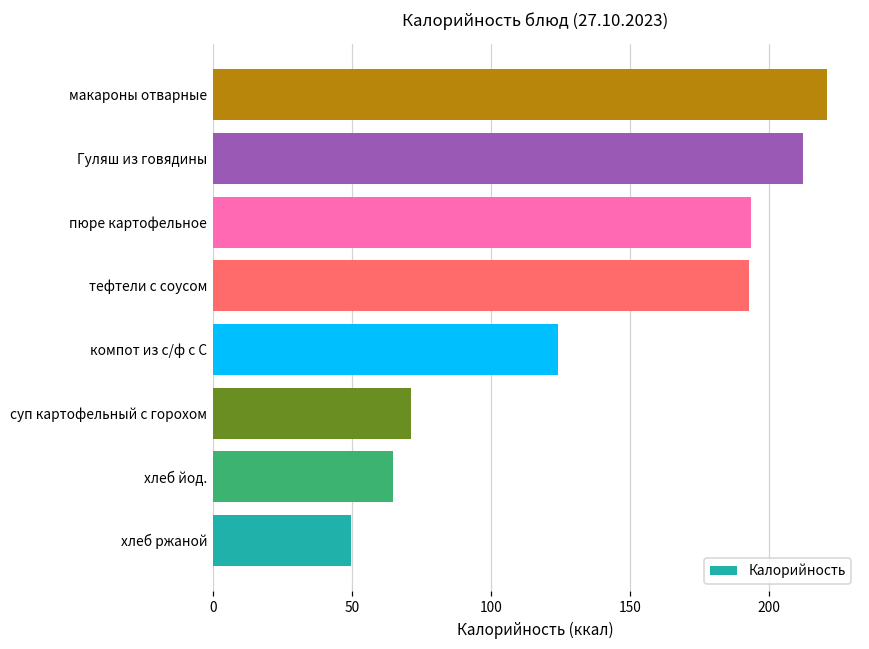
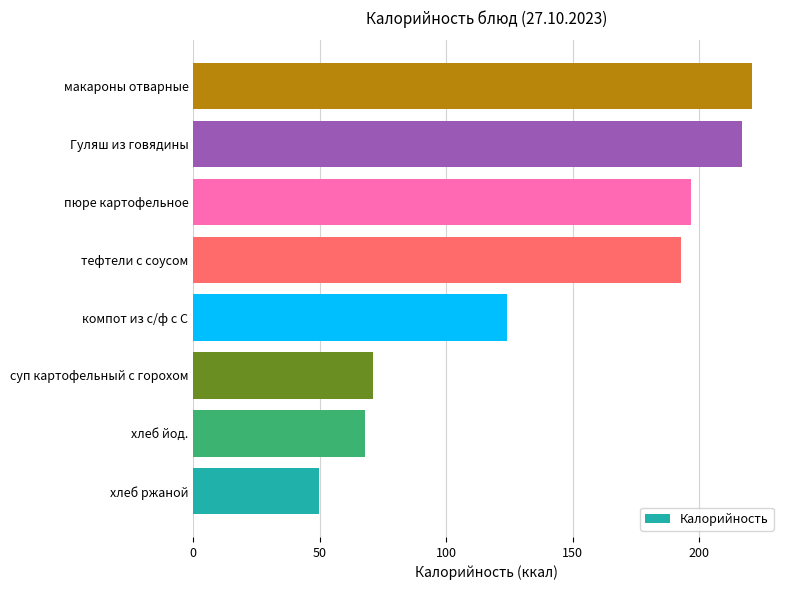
Гуляш из говядины: 212 -> 217
пюре картофельное: 193 -> 197
хлеб йод.: 65 -> 68
